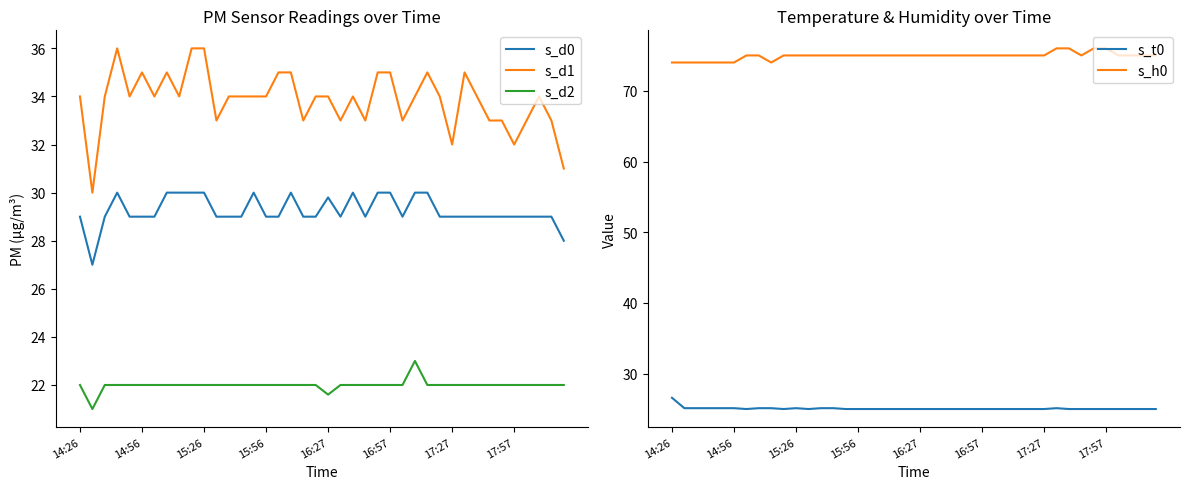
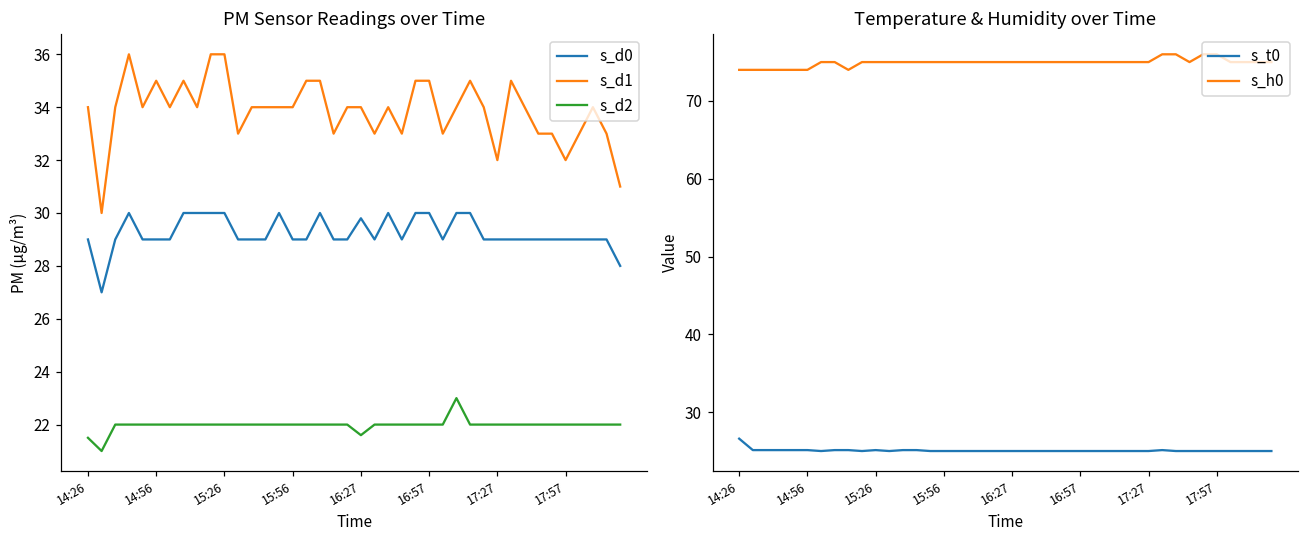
PM Sensor Readings over Time, s_d2, 14:26: 22.0 -> 21.5
